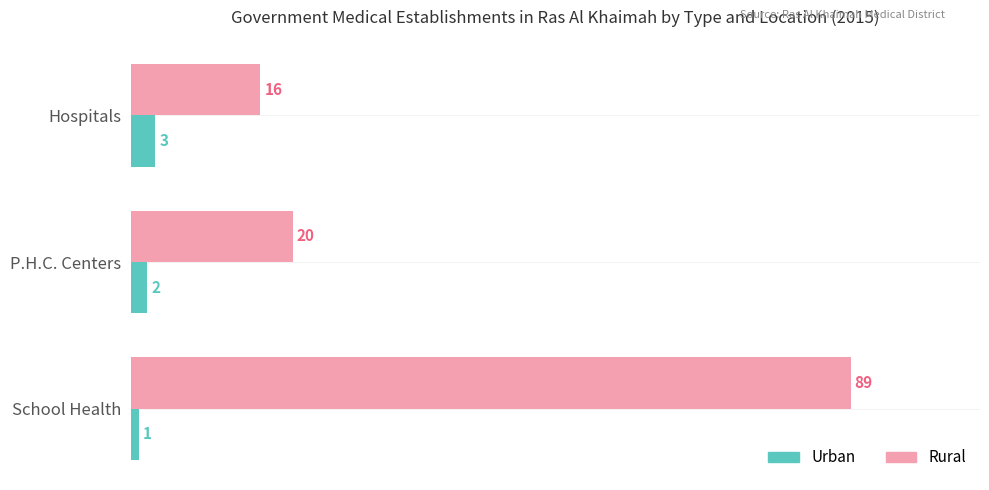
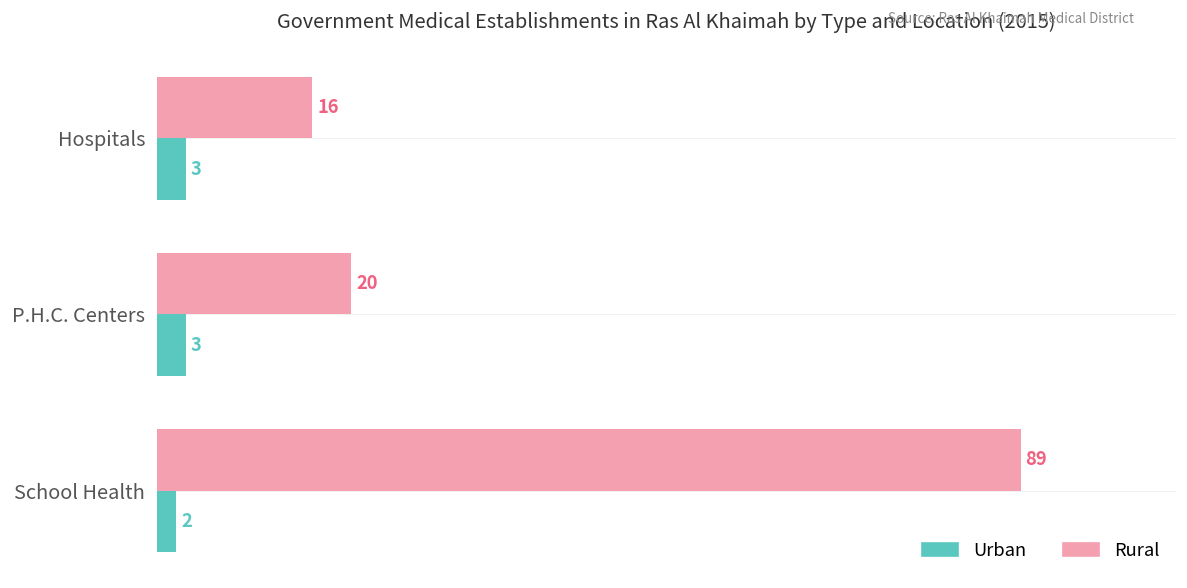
Urban, P.H.C. Centers: 2 -> 3
Urban, School Health: 1 -> 2
